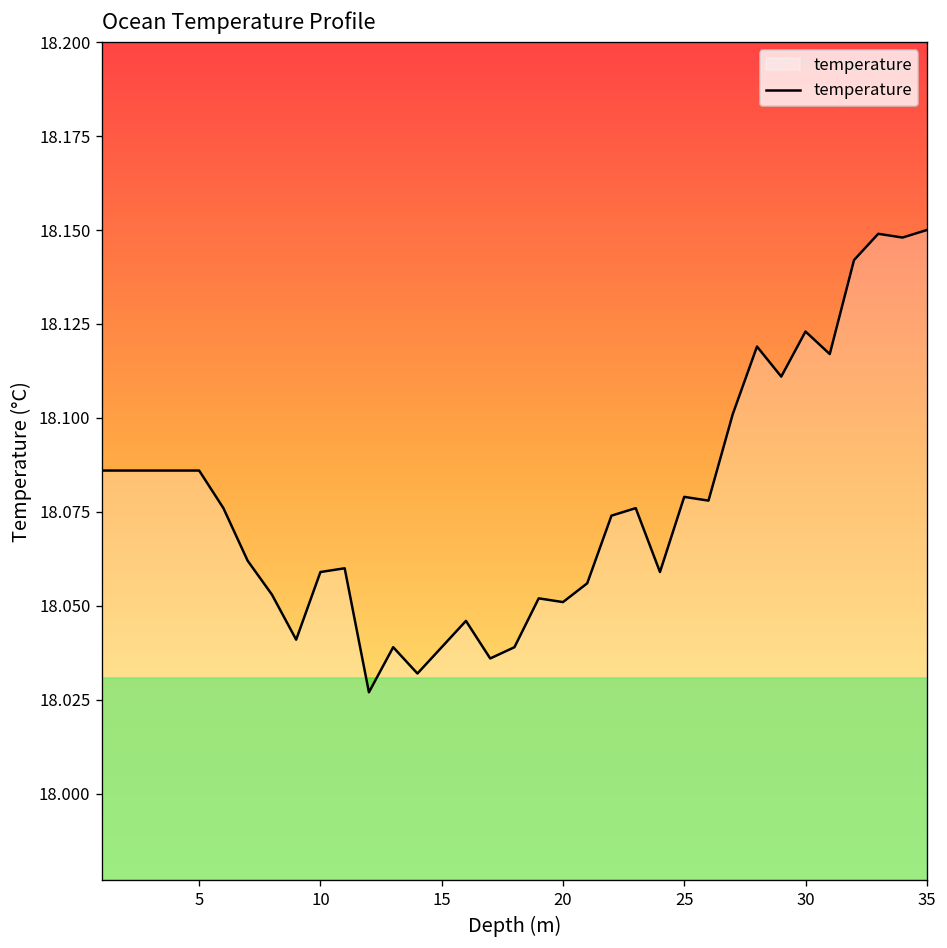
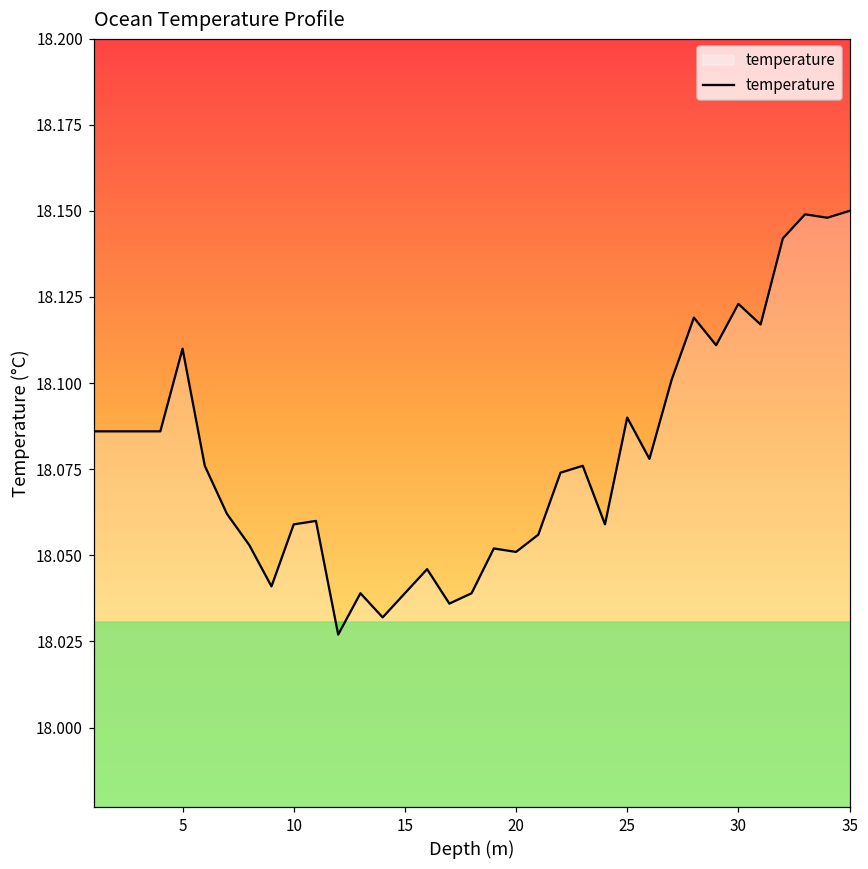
5: 18.086 -> 18.110
25: 18.079 -> 18.090
